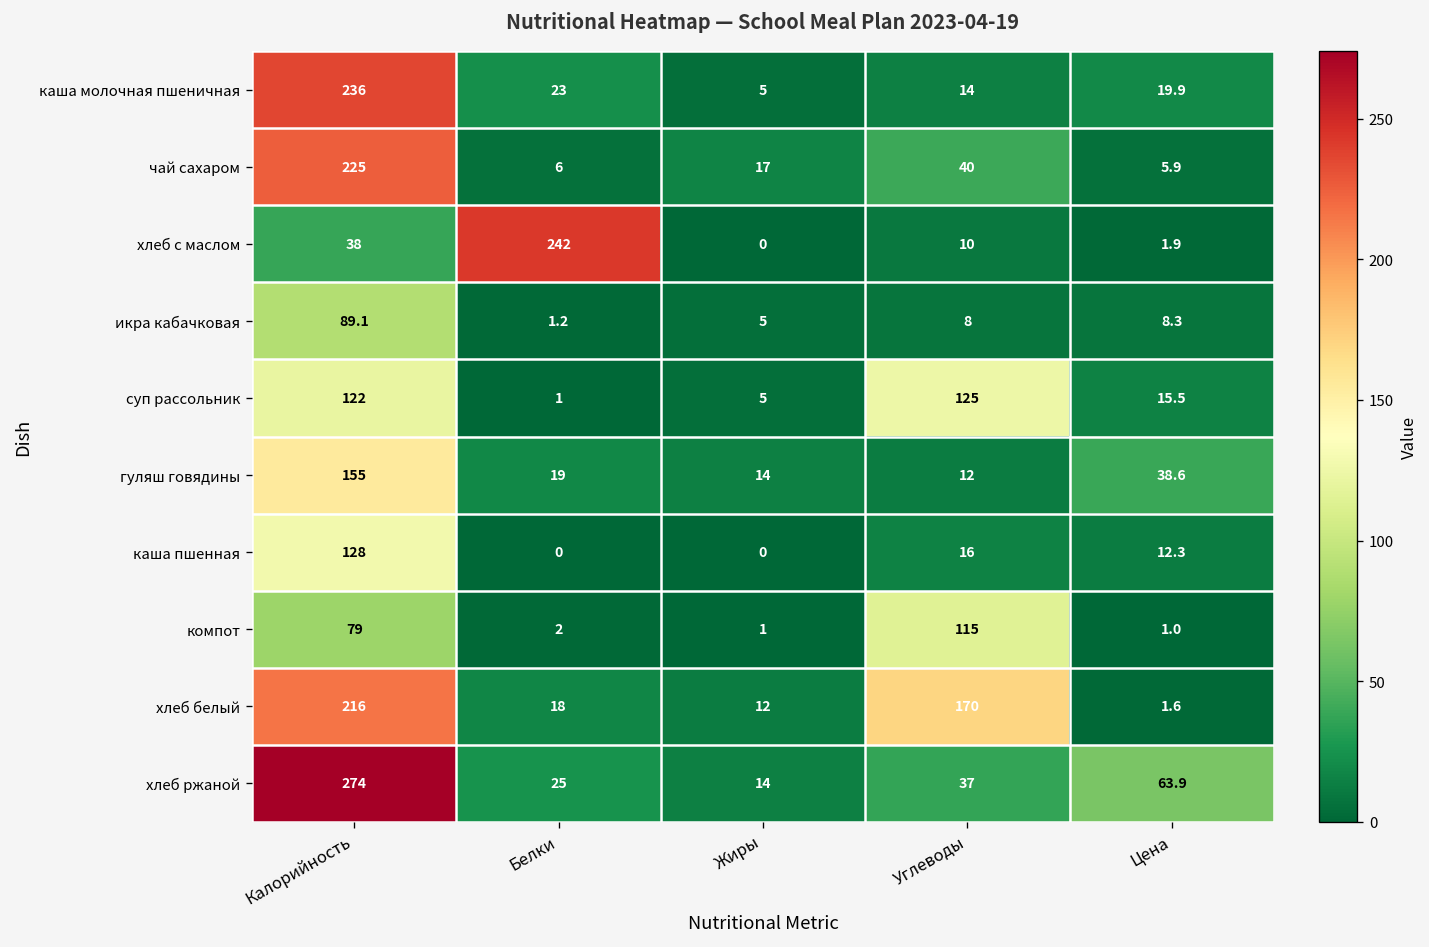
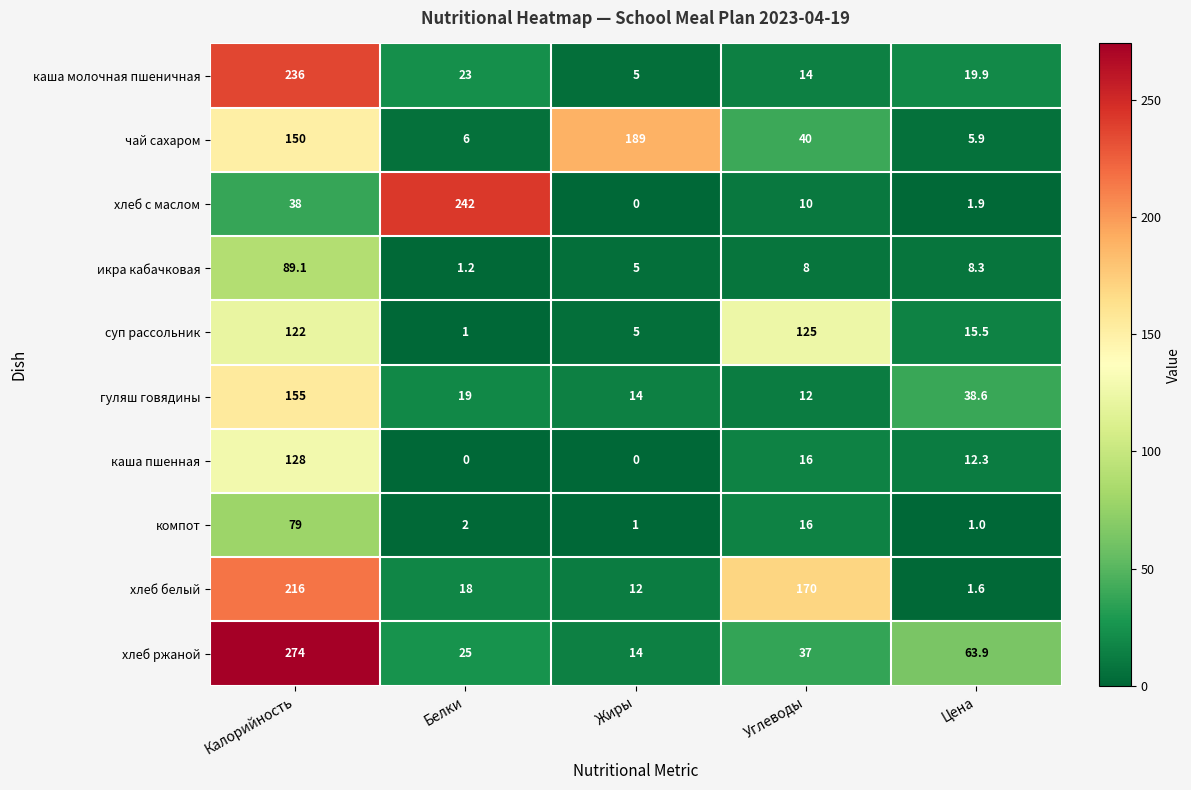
чай сахаром, Калорийность: 225 -> 150
чай сахаром, Жиры: 17 -> 189
компот, Углеводы: 115 -> 16
